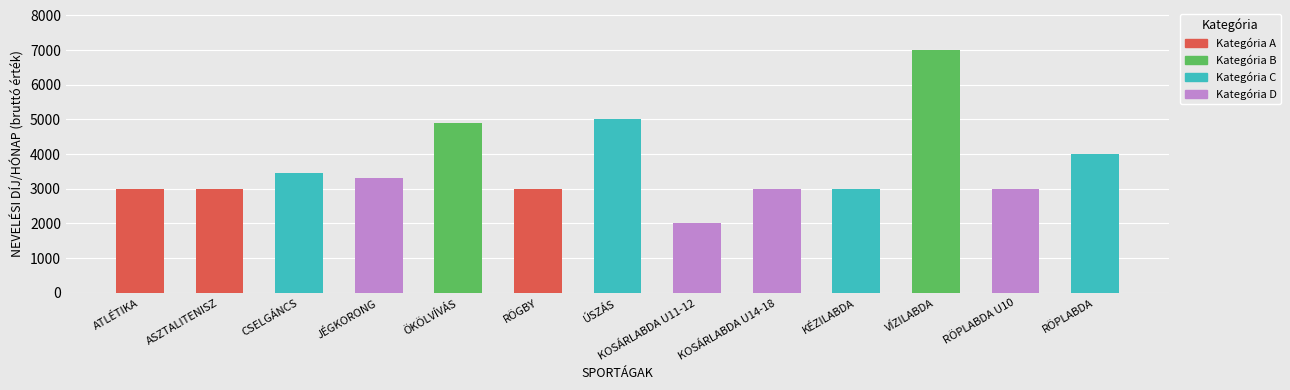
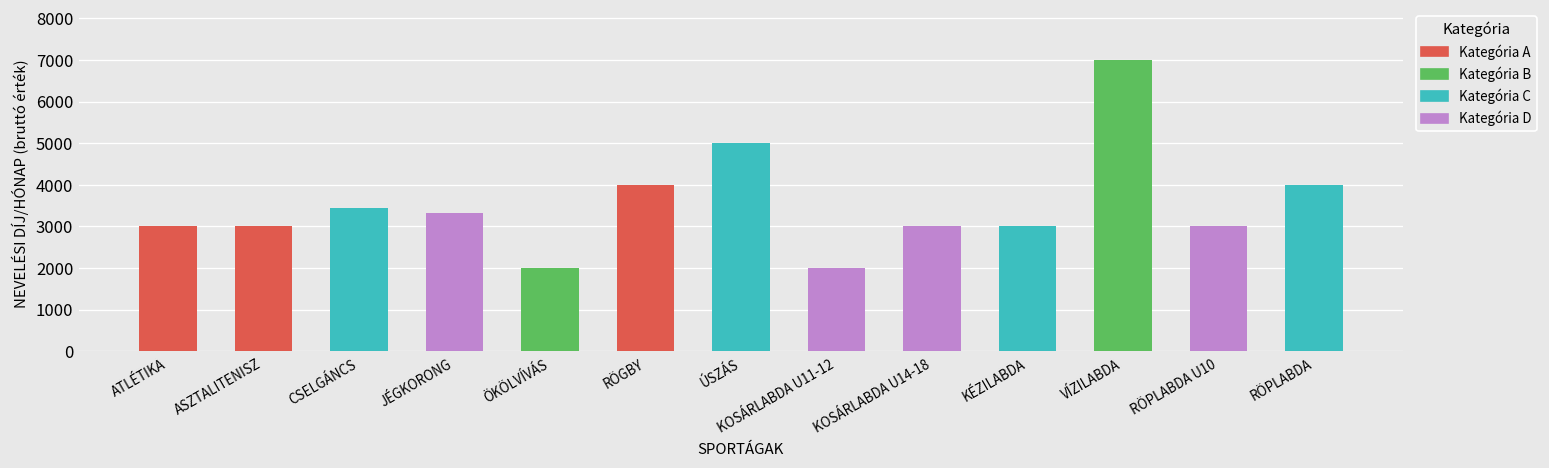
ÖKÖLVÍVÁS: 4900 -> 2000
RÖGBY: 3000 -> 4000
